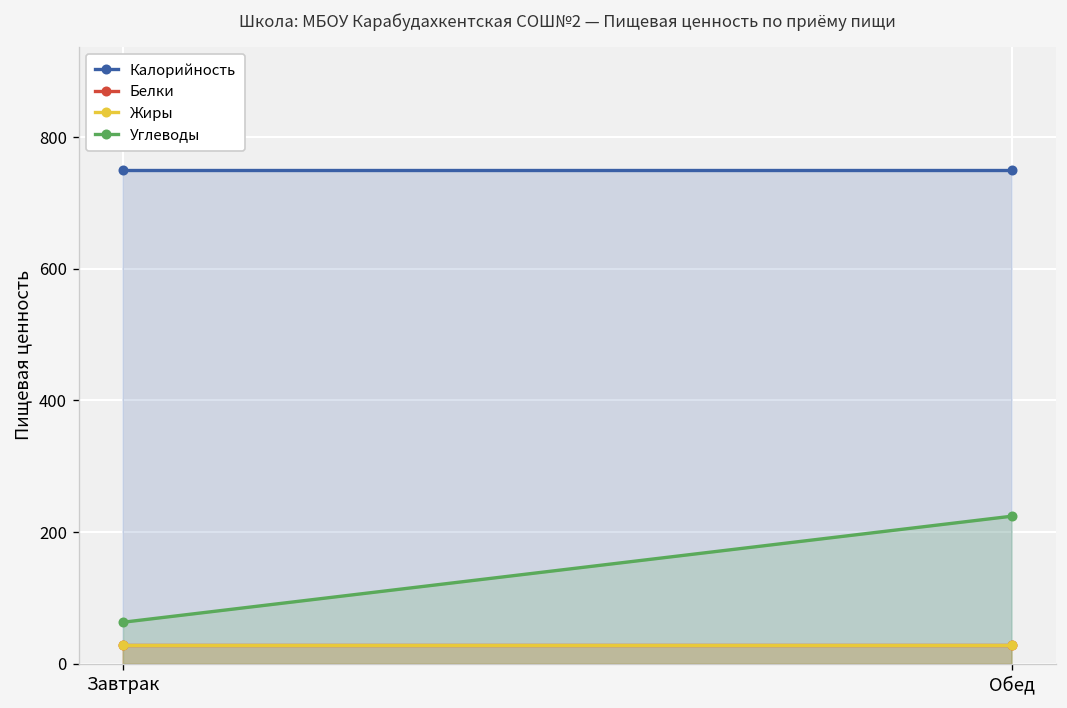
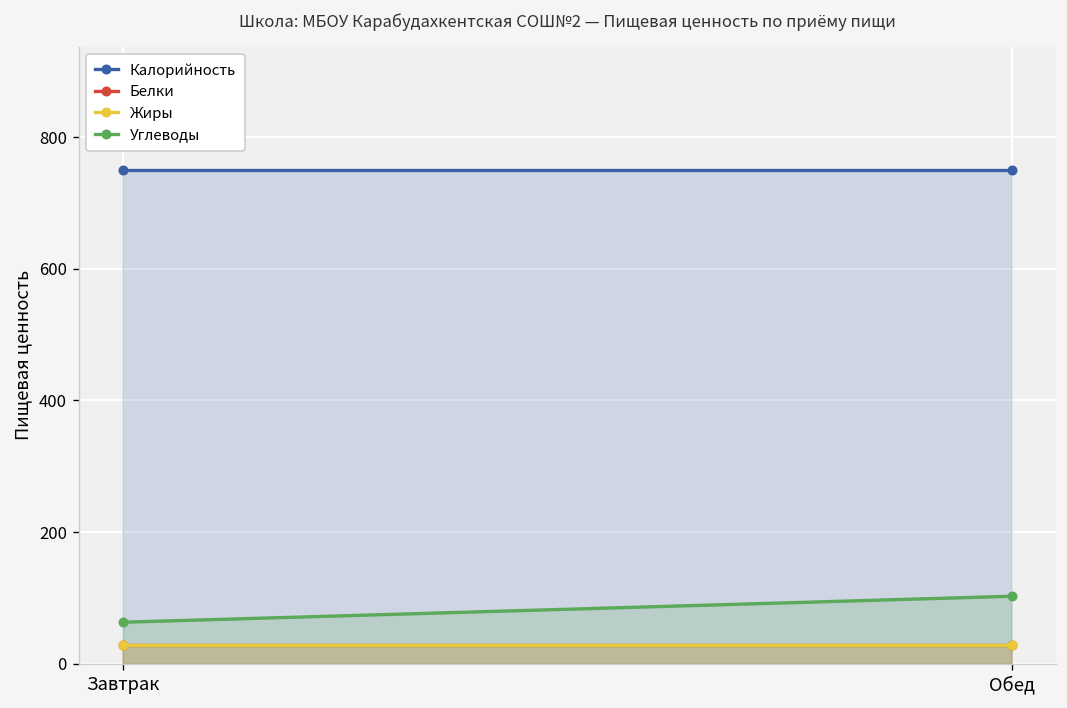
Углеводы, Обед: 220 -> 100
